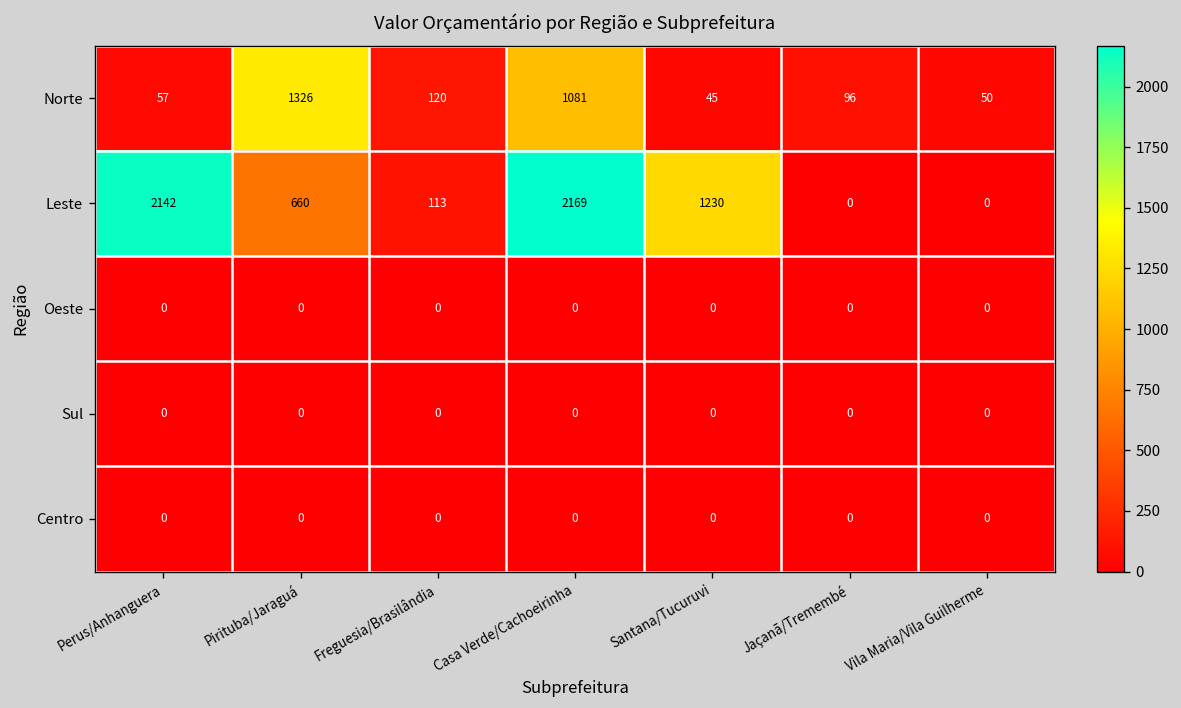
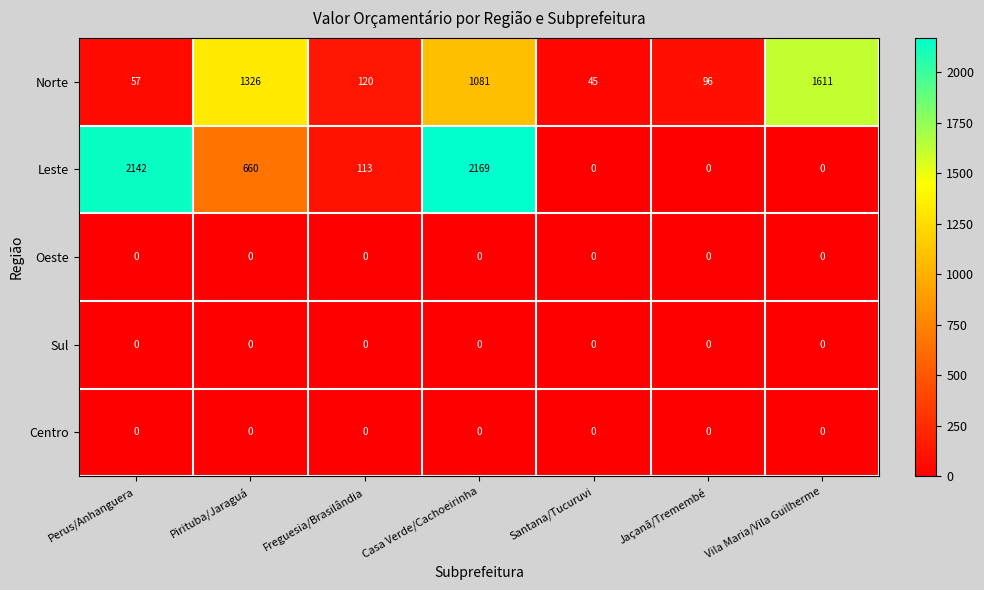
Norte, Vila Maria/Vila Guilherme: 50 -> 1611
Leste, Santana/Tucuruvi: 1230 -> 0
